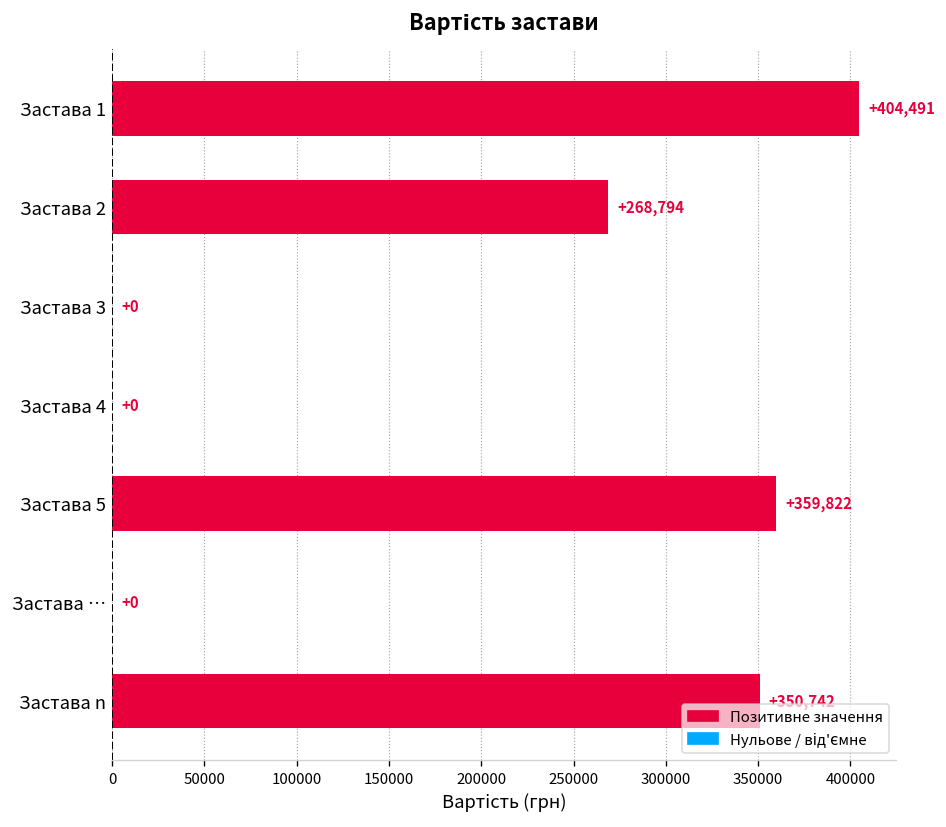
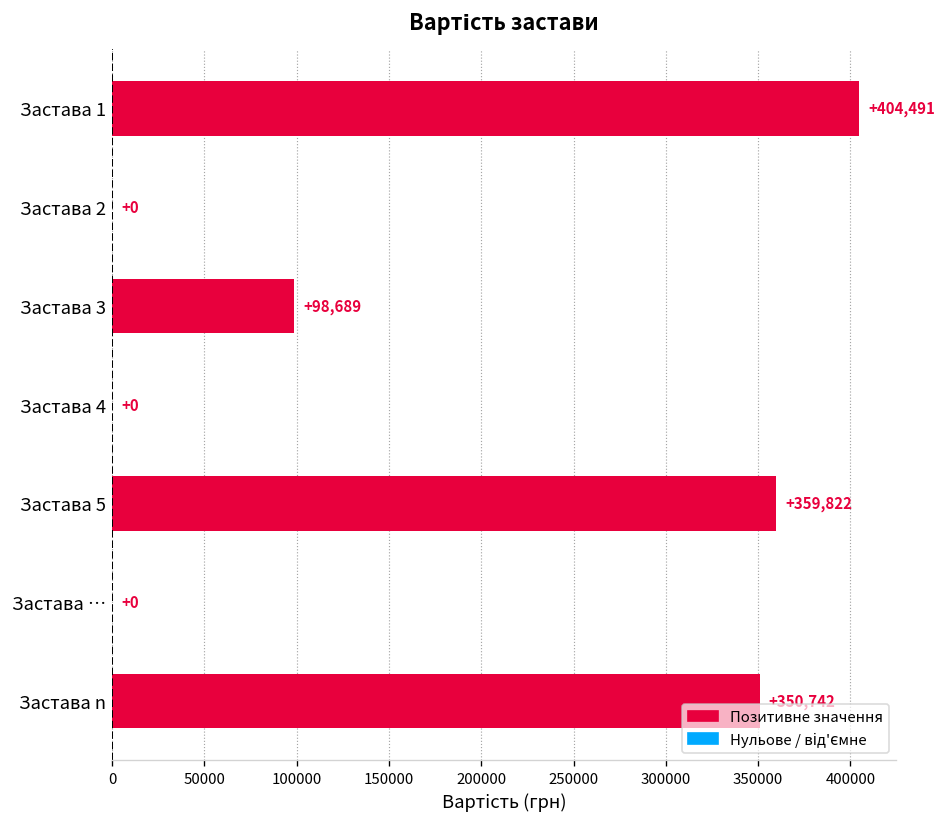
Застава 2: +268,794 -> +0
Застава 3: +0 -> +98,689
